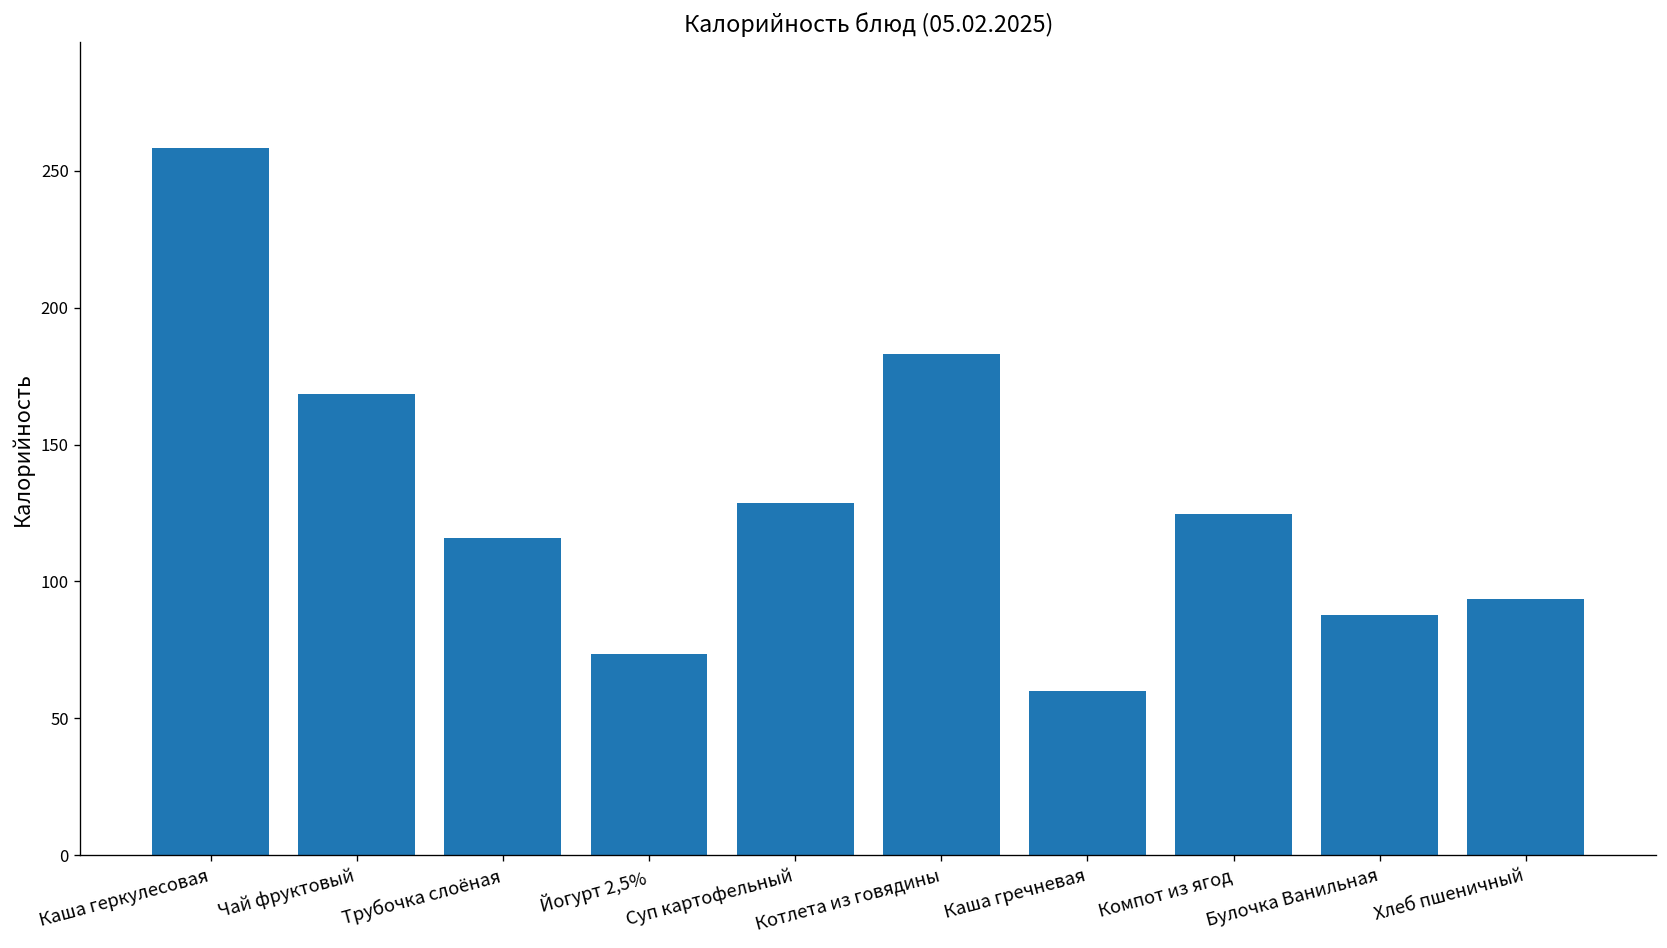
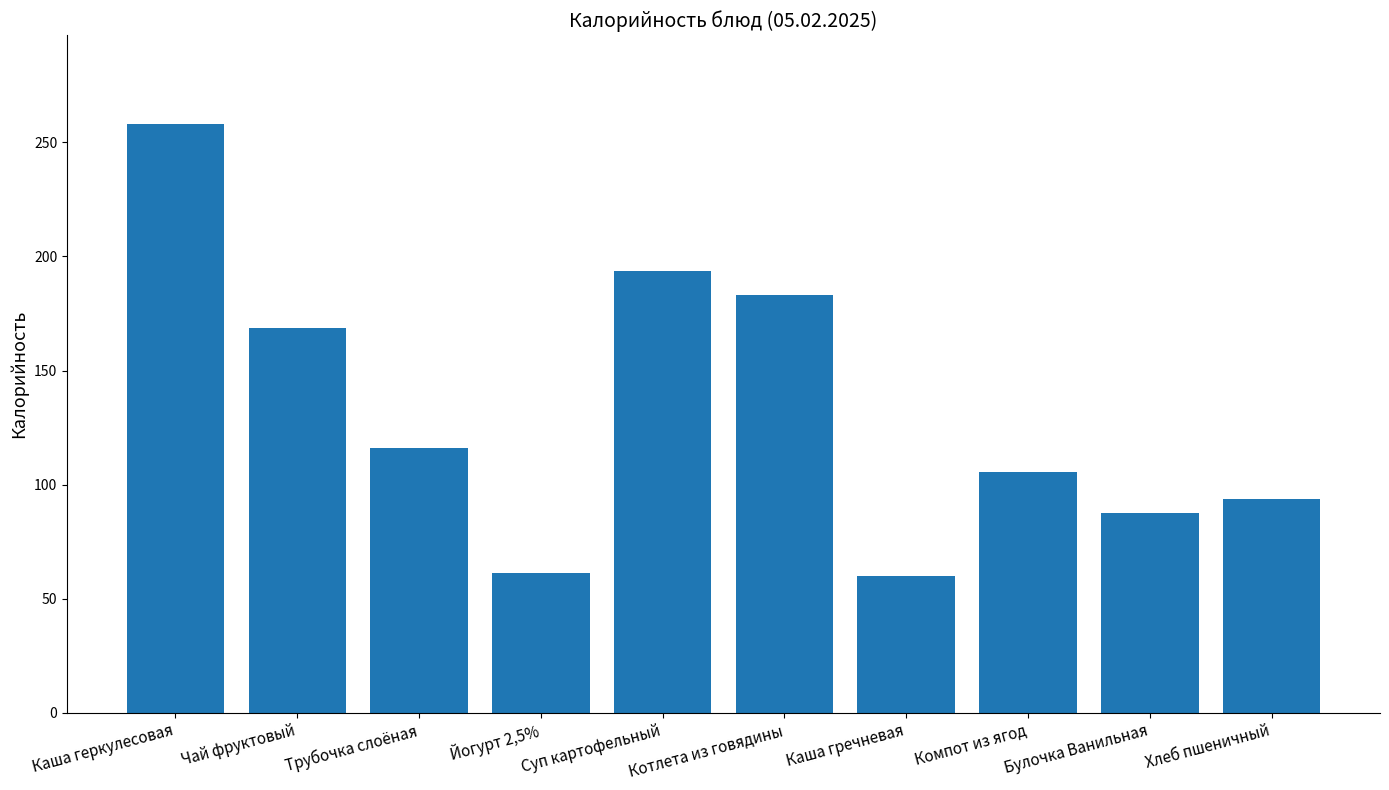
Йогурт 2,5%: 74 -> 61
Суп картофельный: 129 -> 194
Компот из ягод: 125 -> 106
